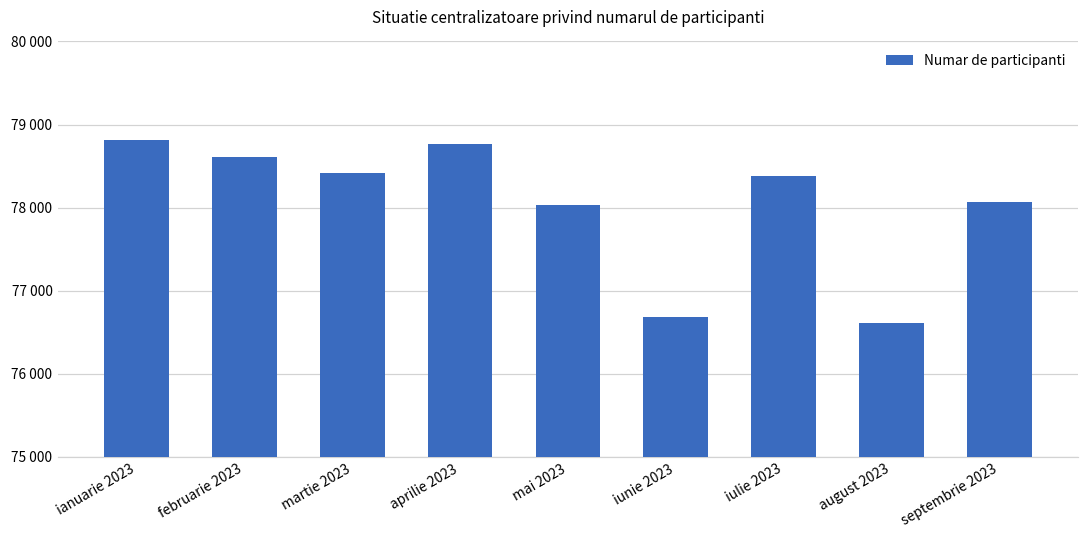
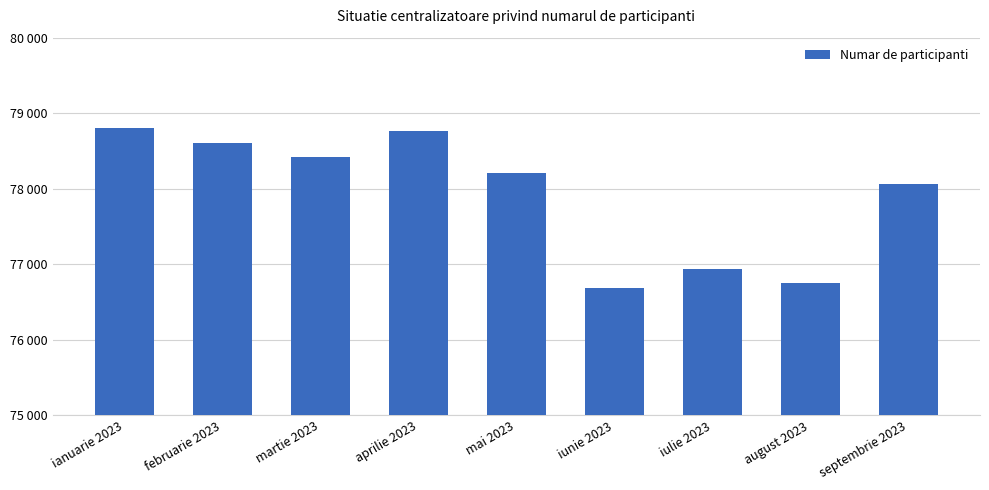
mai 2023: 78000 -> 78200
iulie 2023: 78400 -> 76900
august 2023: 76600 -> 76700
